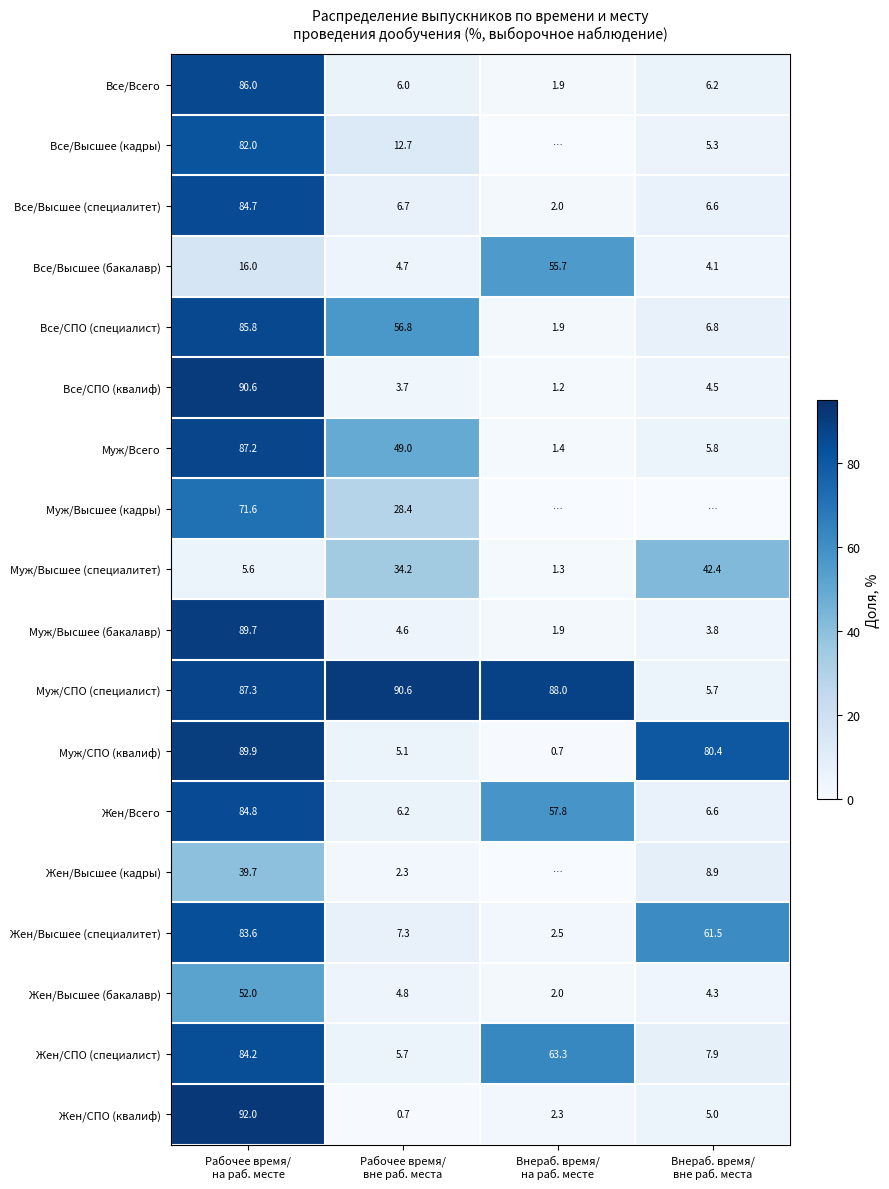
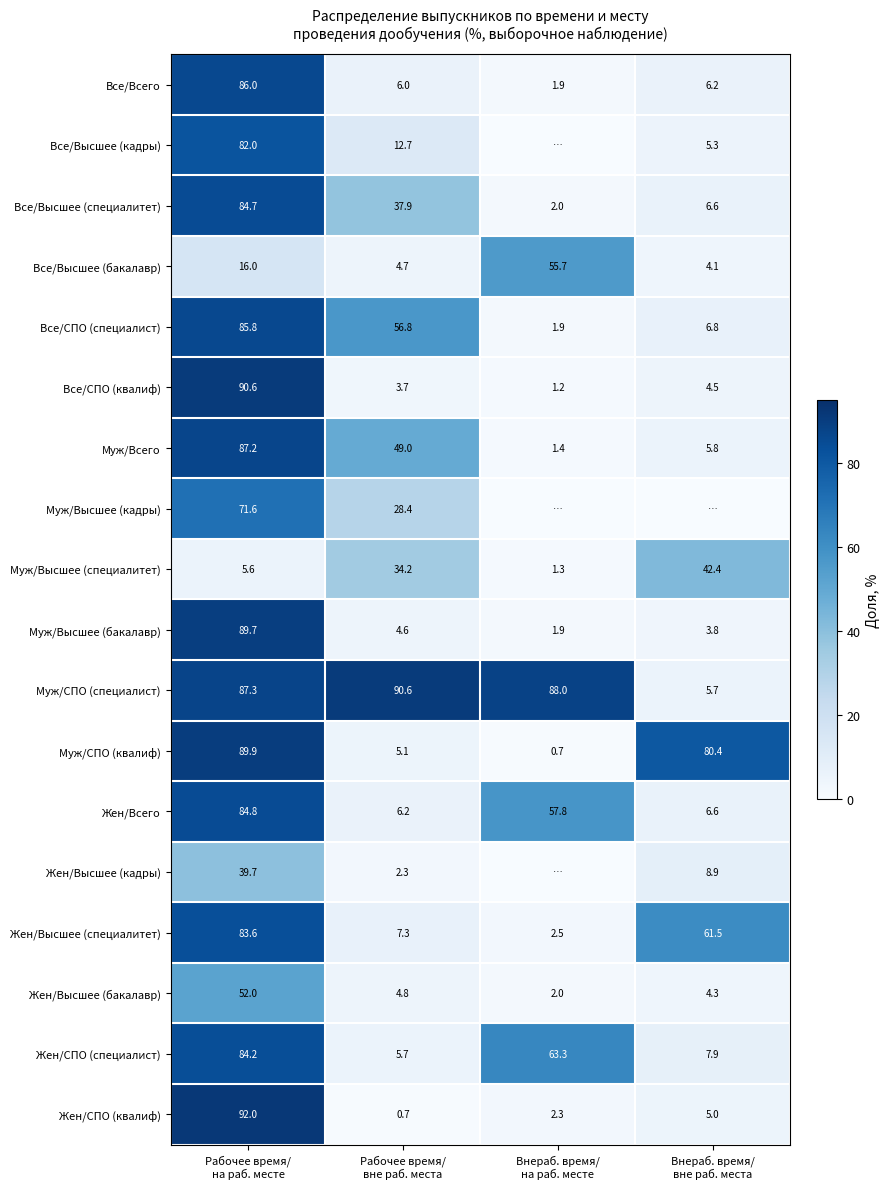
Все/Высшее (специалитет), Рабочее время/ вне раб. места: 6.7 -> 37.9
